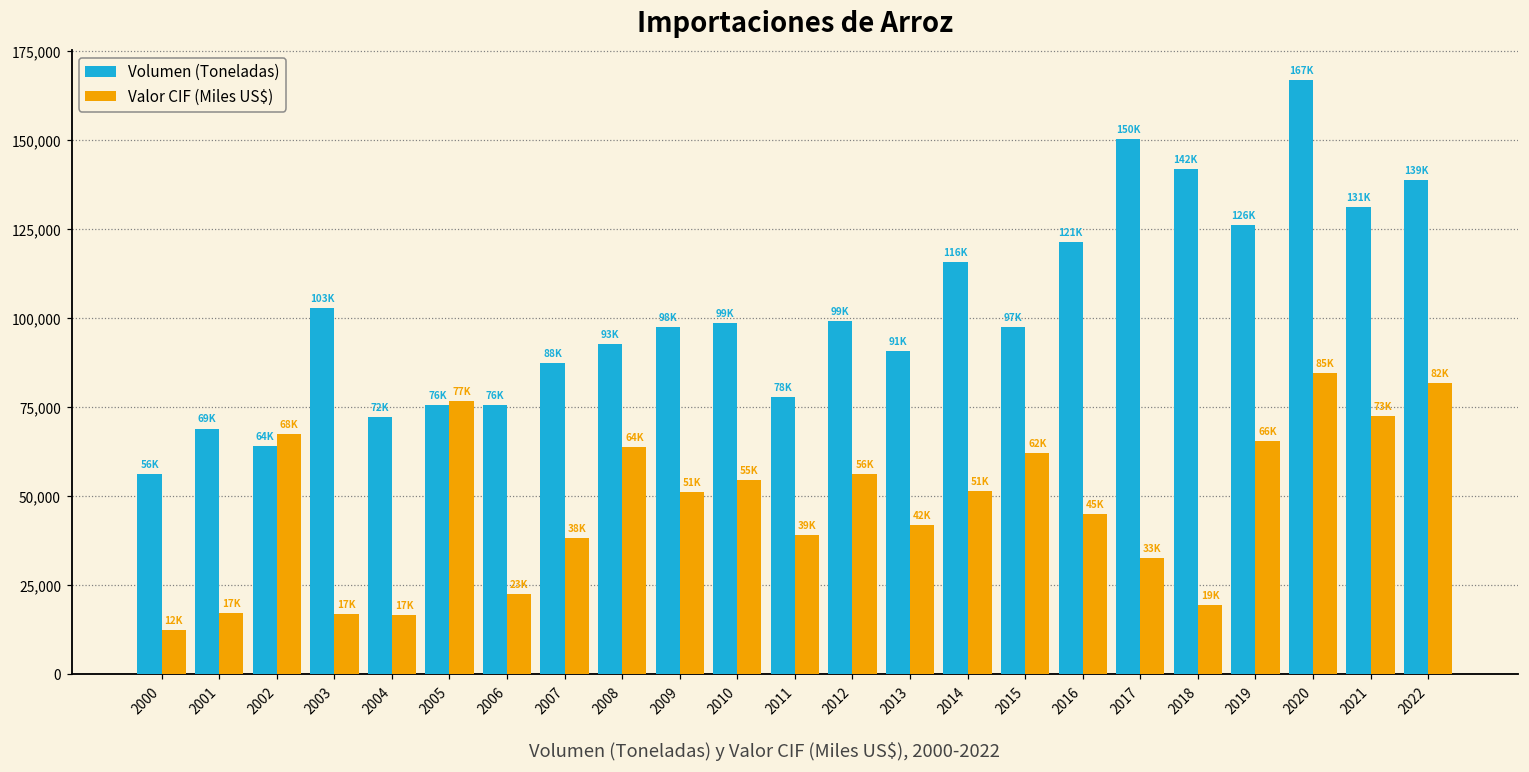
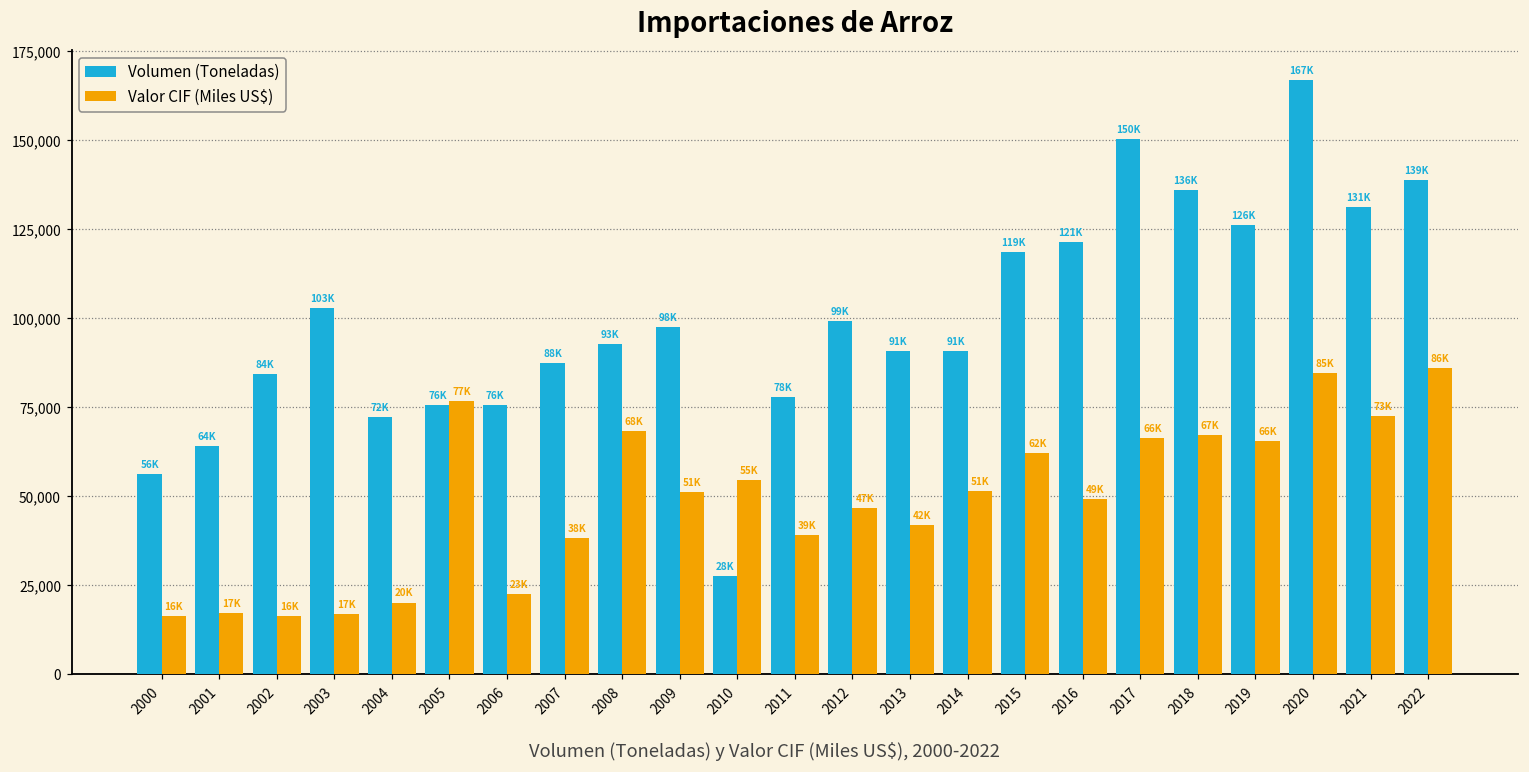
Valor CIF (Miles US$), 2000: 12K -> 16K
Volumen (Toneladas), 2001: 69K -> 64K
Volumen (Toneladas), 2002: 64K -> 84K
Valor CIF (Miles US$), 2002: 68K -> 16K
Valor CIF (Miles US$), 2004: 17K -> 20K
Valor CIF (Miles US$), 2008: 64K -> 68K
Volumen (Toneladas), 2010: 99K -> 28K
Valor CIF (Miles US$), 2012: 56K -> 47K
Volumen (Toneladas), 2014: 116K -> 91K
Volumen (Toneladas), 2015: 97K -> 119K
Valor CIF (Miles US$), 2016: 45K -> 49K
Valor CIF (Miles US$), 2017: 33K -> 66K
Volumen (Toneladas), 2018: 142K -> 136K
Valor CIF (Miles US$), 2018: 19K -> 67K
Valor CIF (Miles US$), 2022: 82K -> 86K
